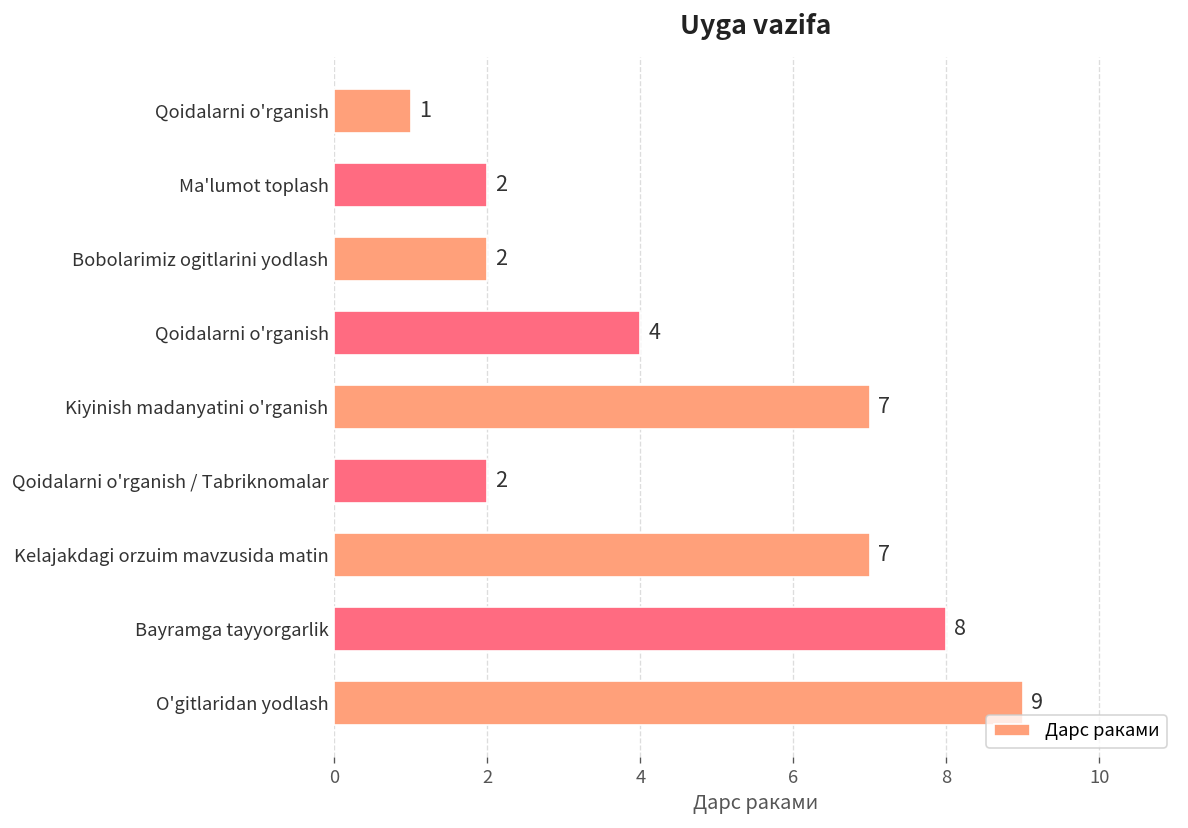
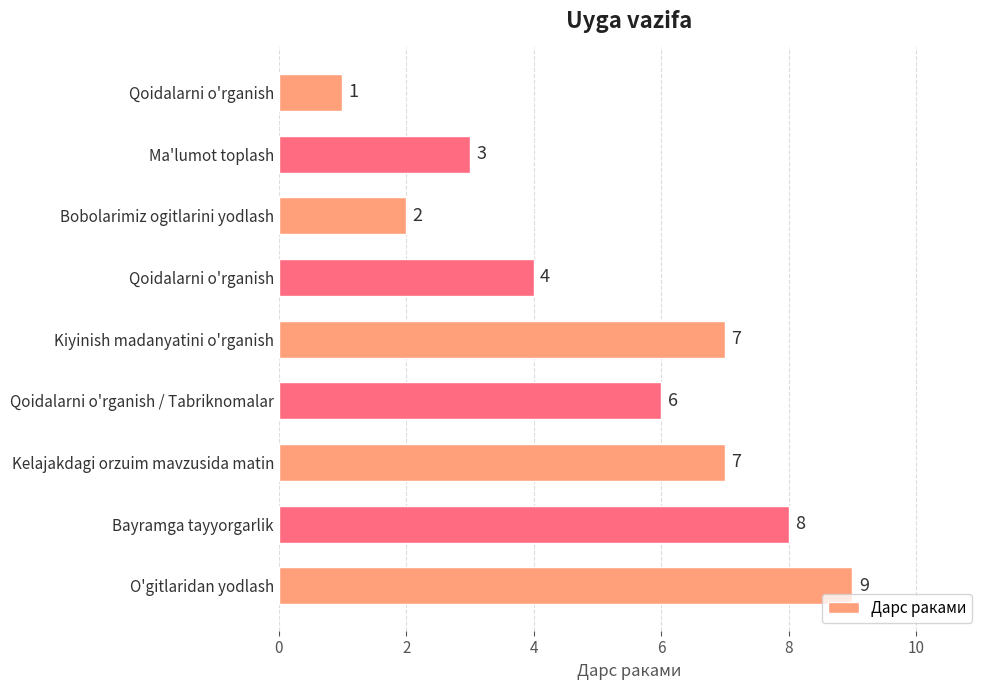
Ma'lumot toplash: 2 -> 3
Qoidalarni o'rganish / Tabriknomalar: 2 -> 6
